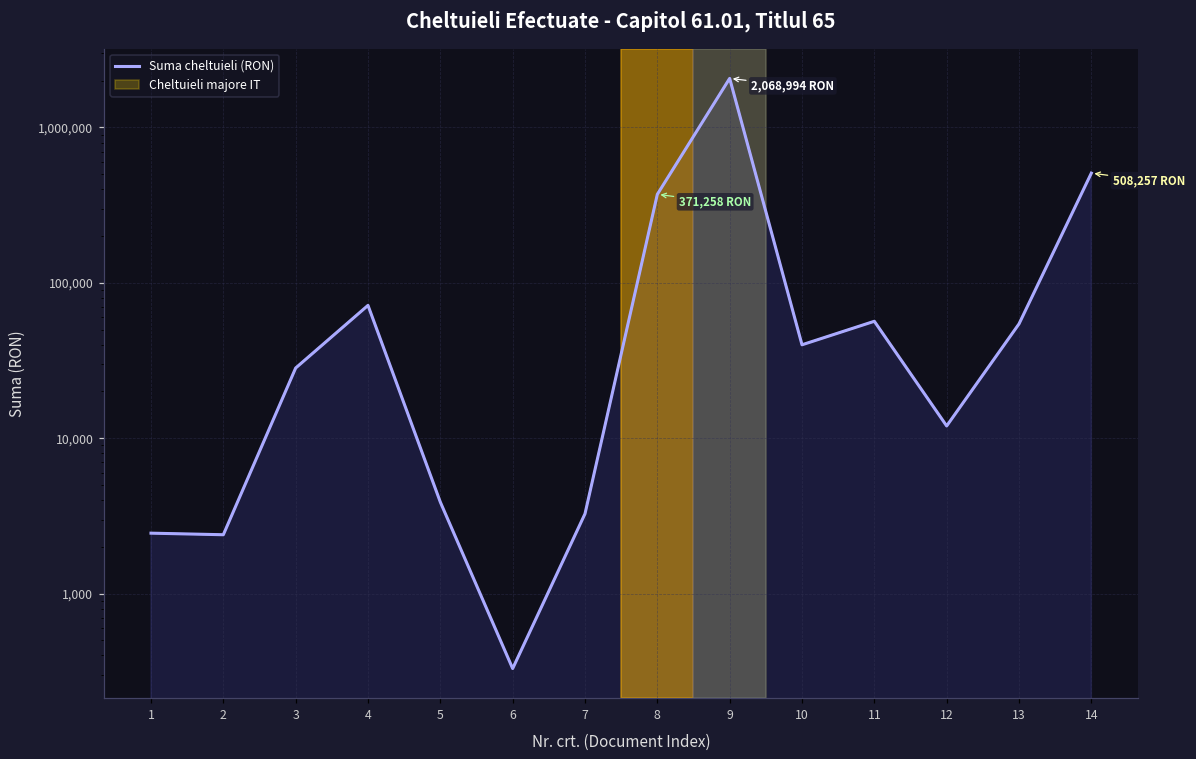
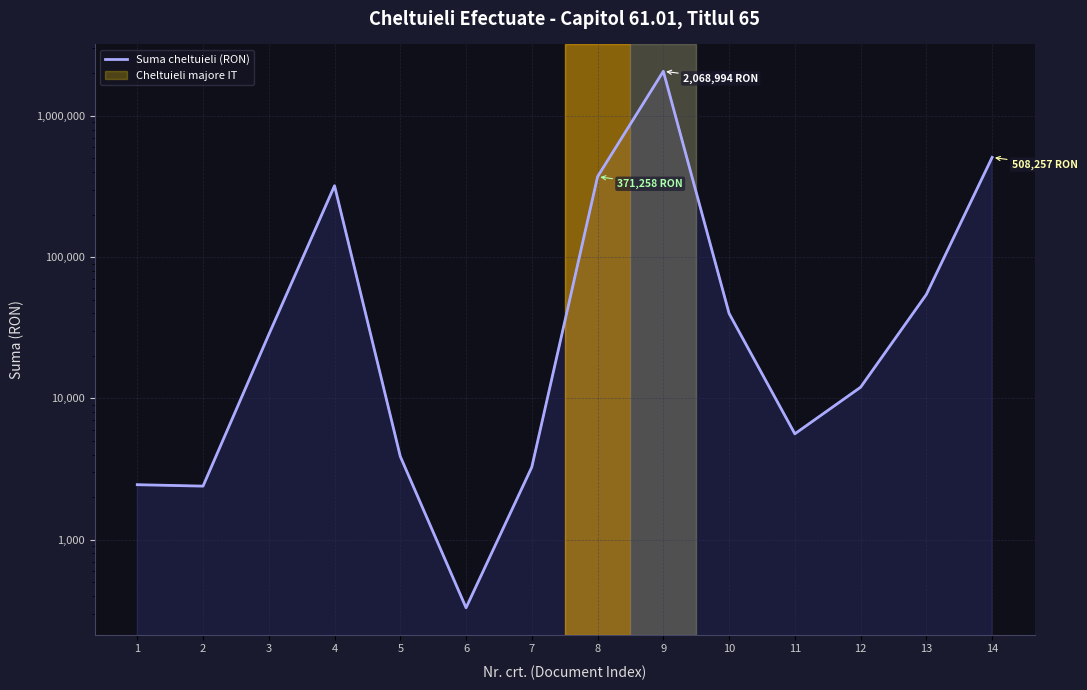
4: 70,000 -> 320,000
11: 57,000 -> 5,600
